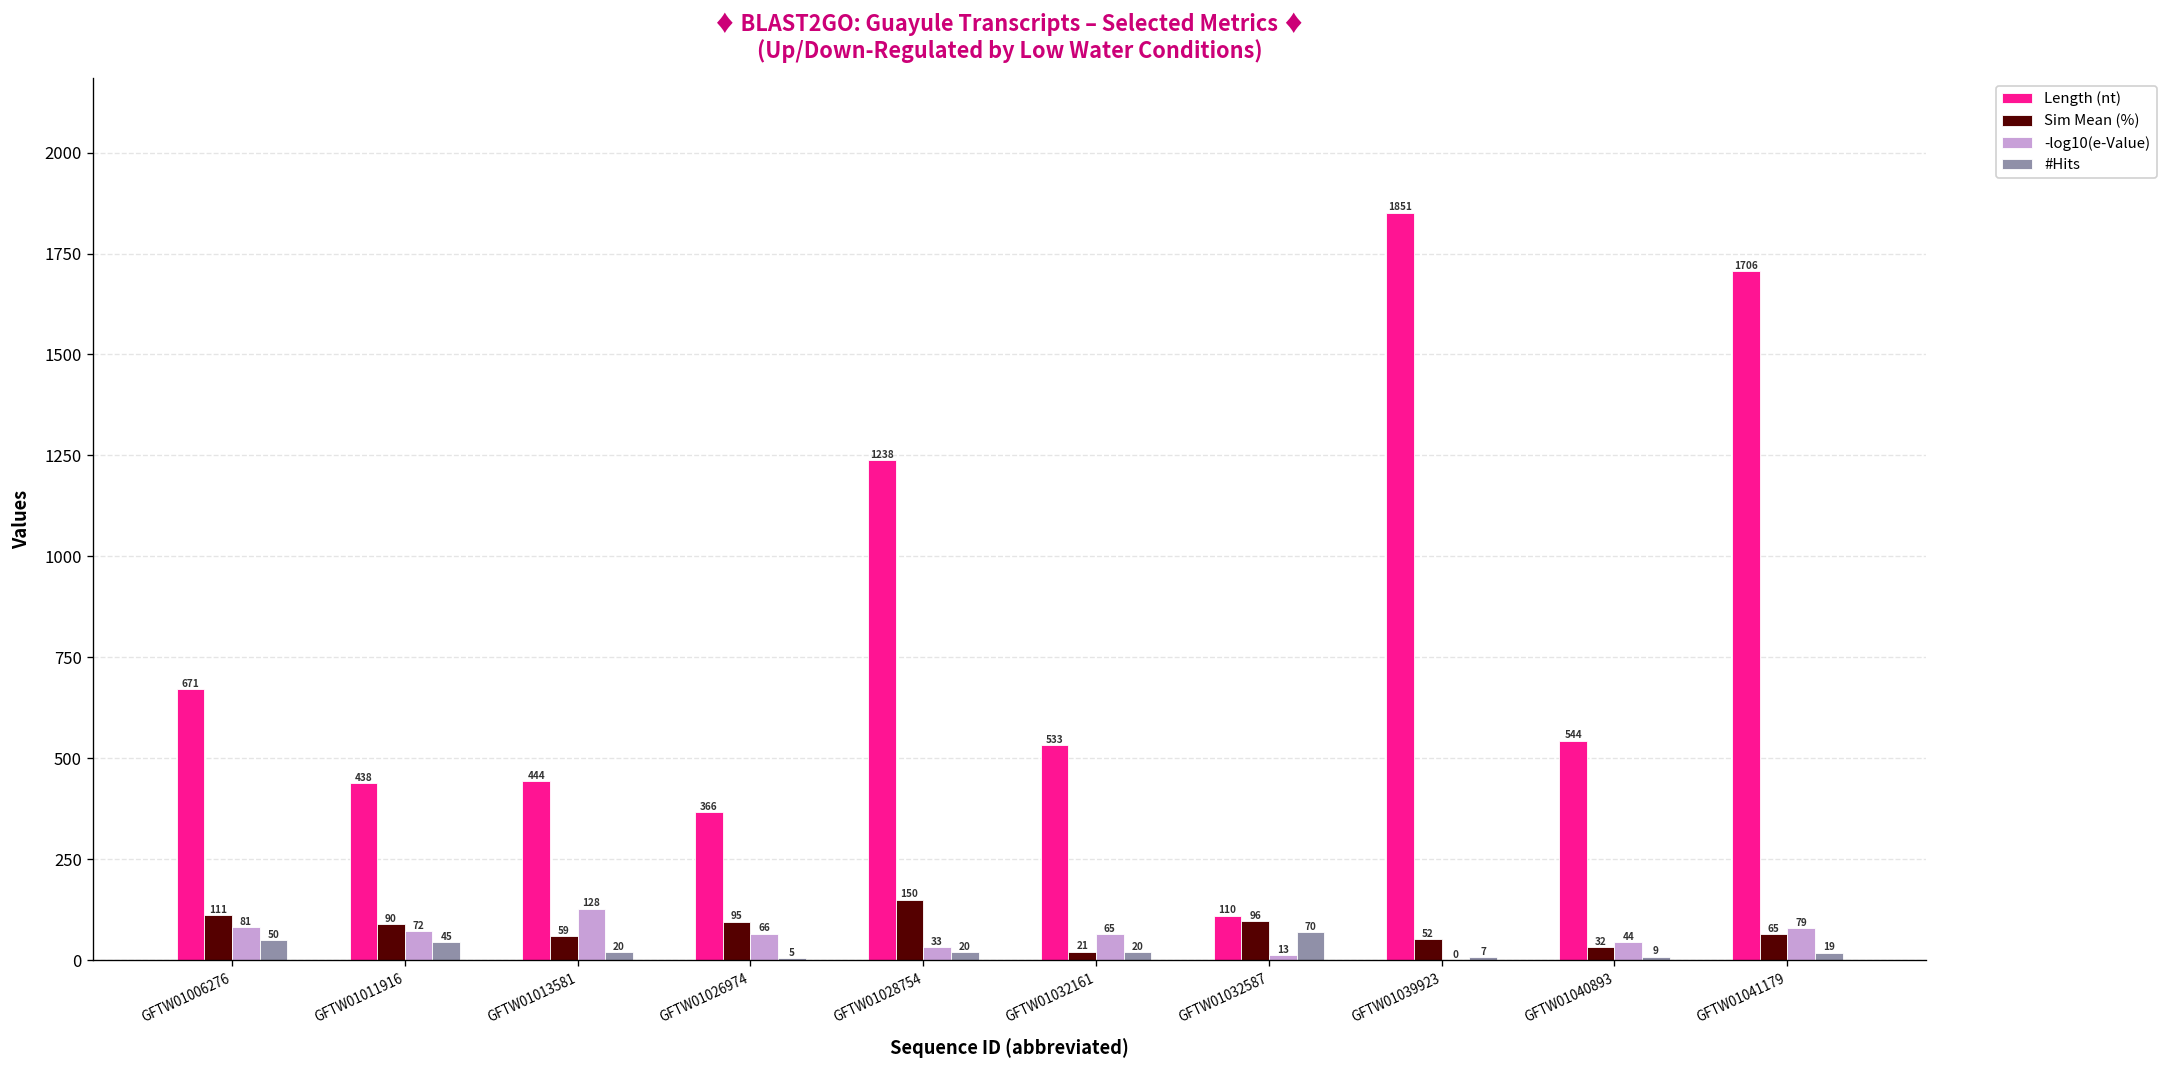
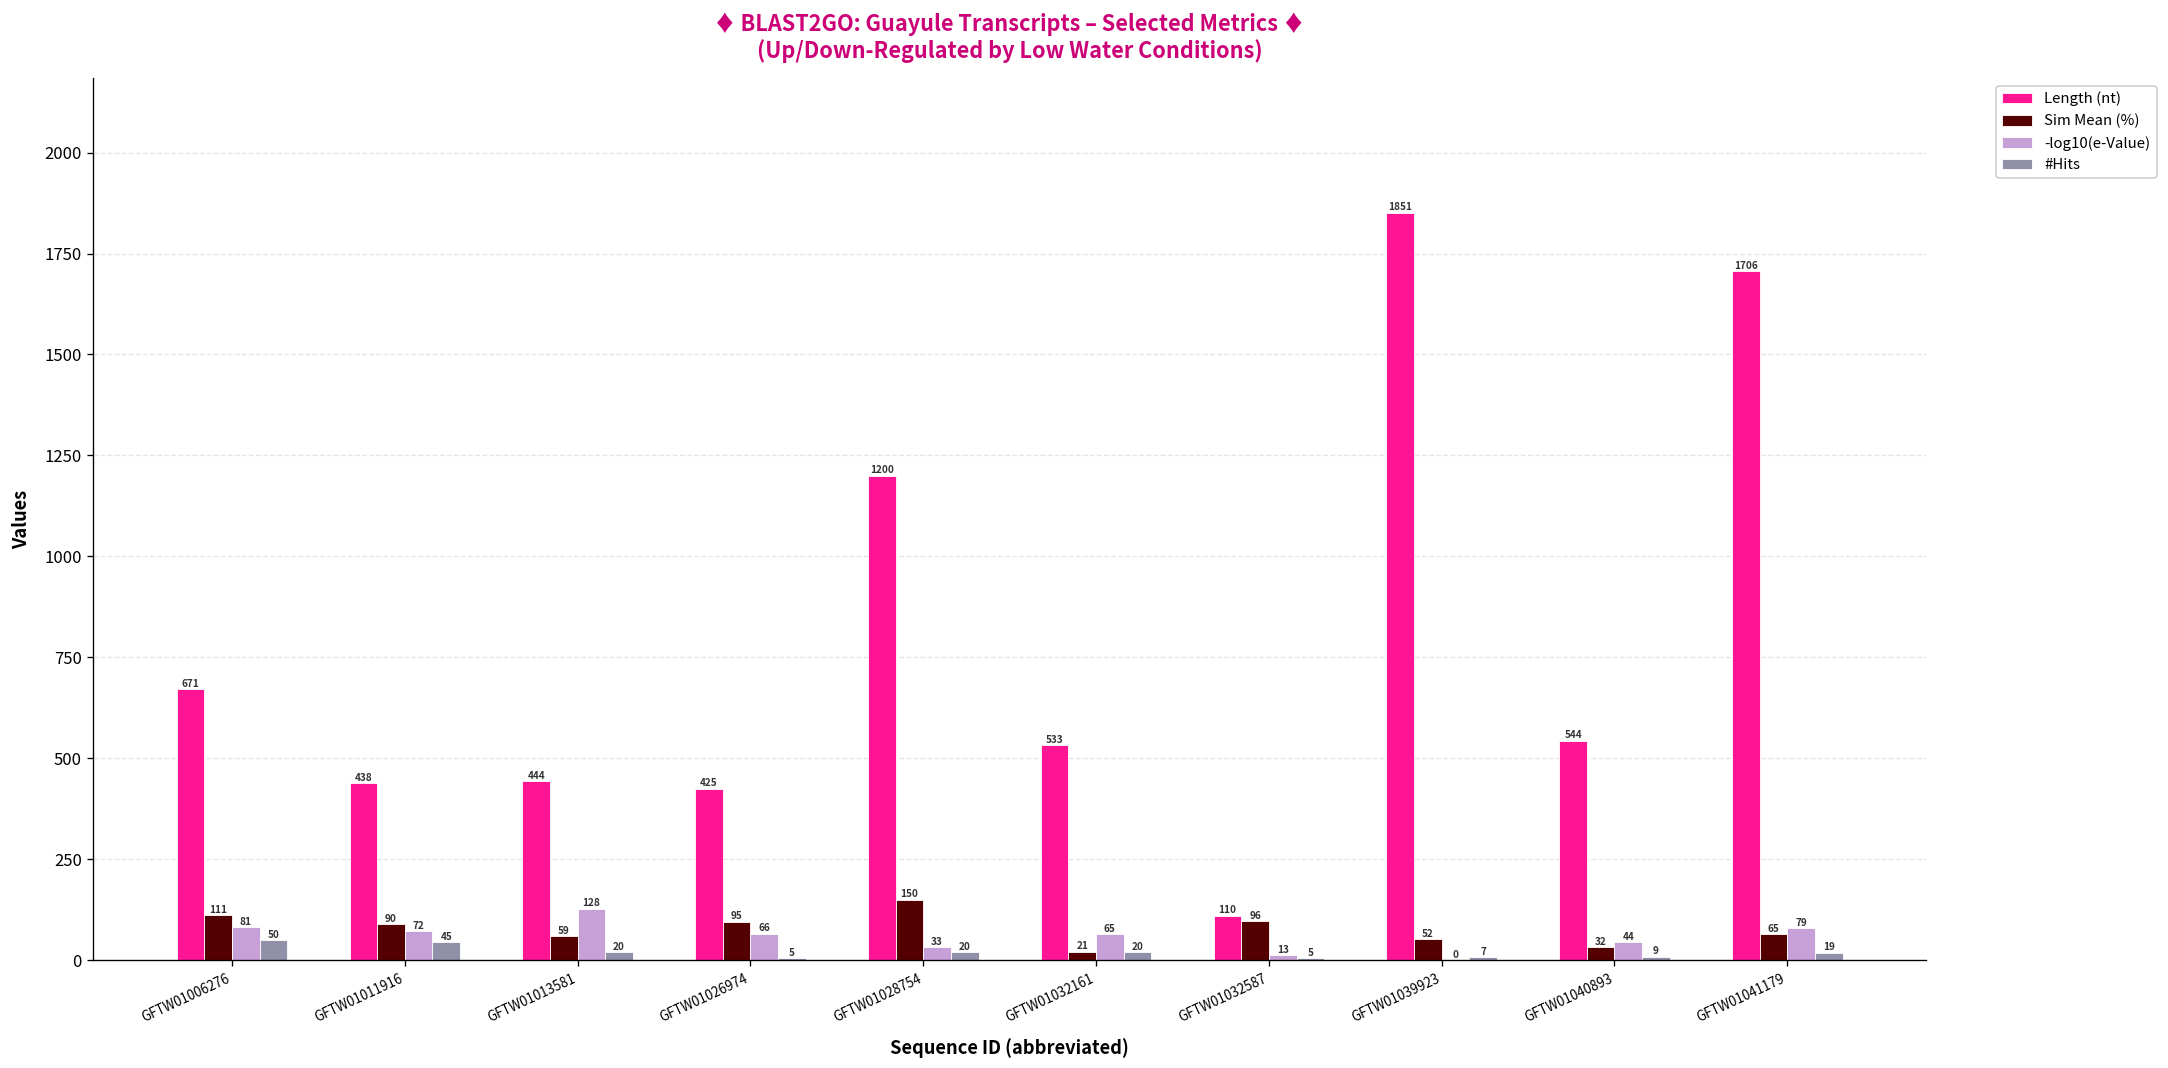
Length (nt), GFTW01026974: 366 -> 425
Length (nt), GFTW01028754: 1238 -> 1200
#Hits, GFTW01032587: 70 -> 5
